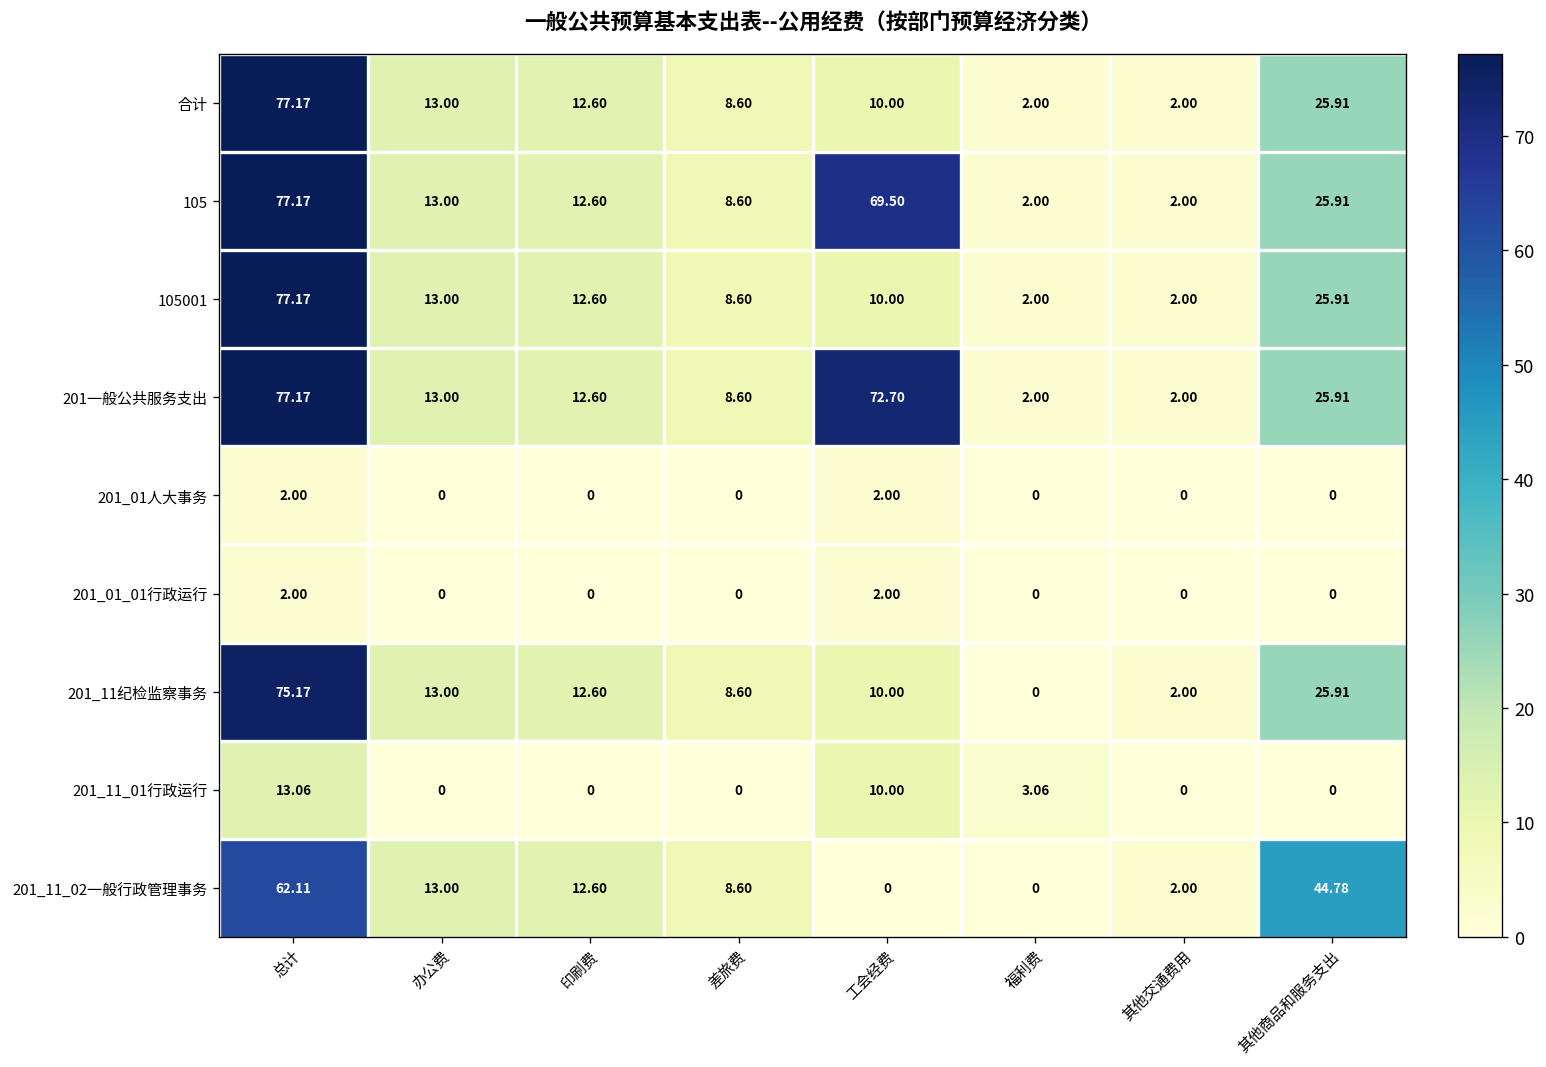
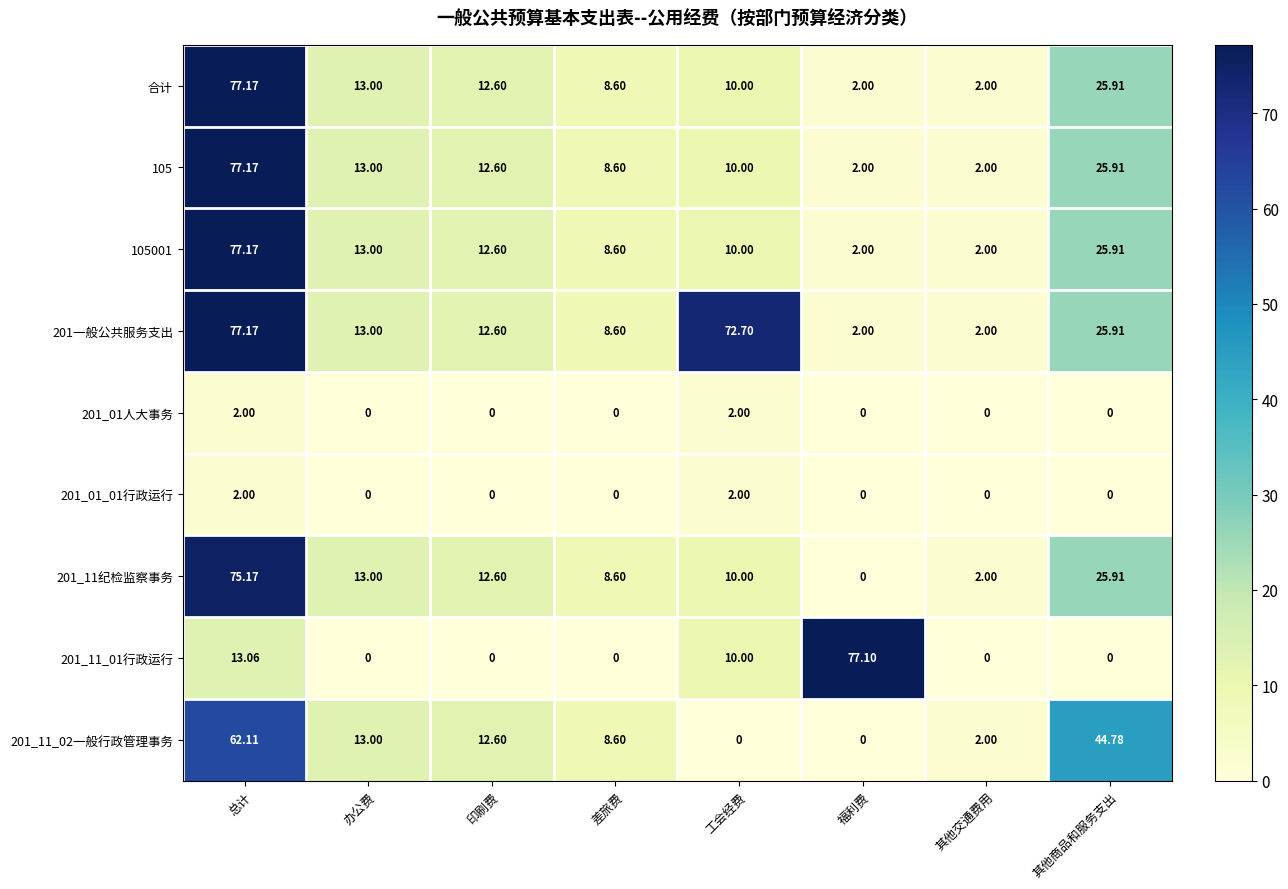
105, 工会经费: 69.50 -> 10.00
201_11_01行政运行, 福利费: 3.06 -> 77.10
